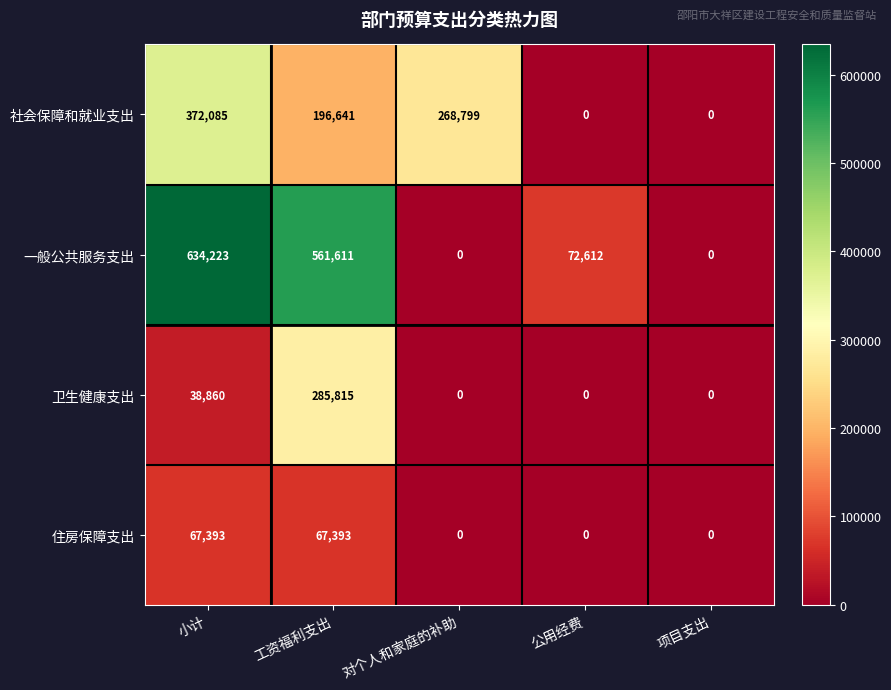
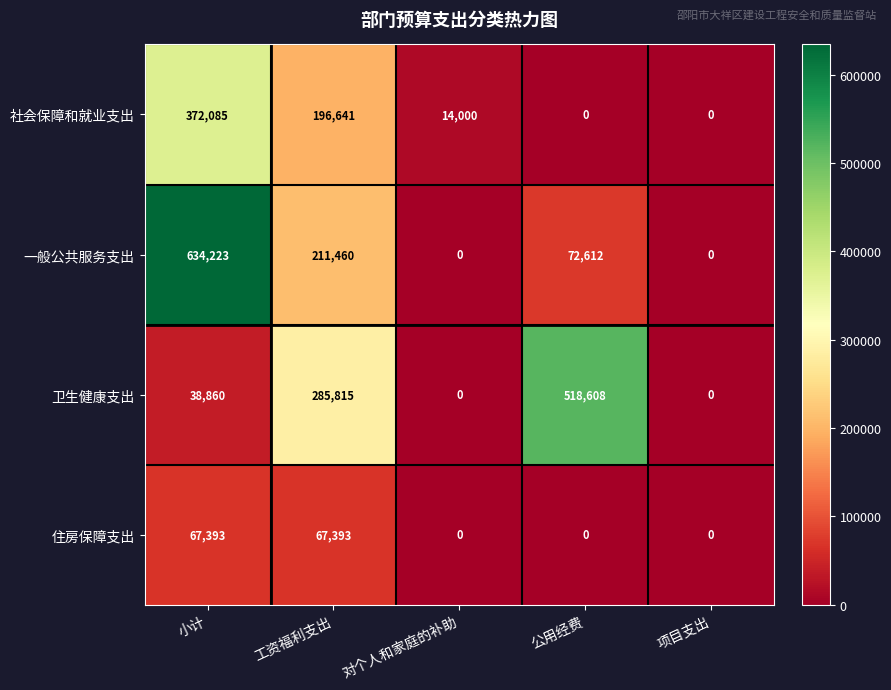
社会保障和就业支出, 对个人和家庭的补助: 268,799 -> 14,000
一般公共服务支出, 工资福利支出: 561,611 -> 211,460
卫生健康支出, 公用经费: 0 -> 518,608
